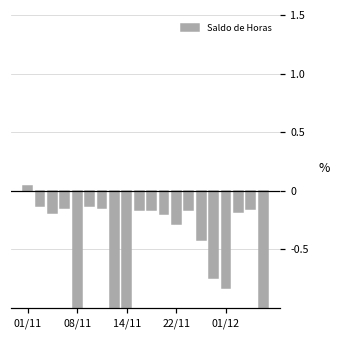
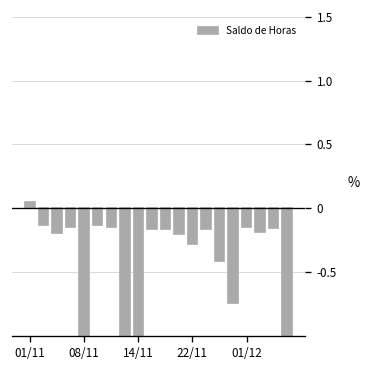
01/12: -0.83 -> -0.15
